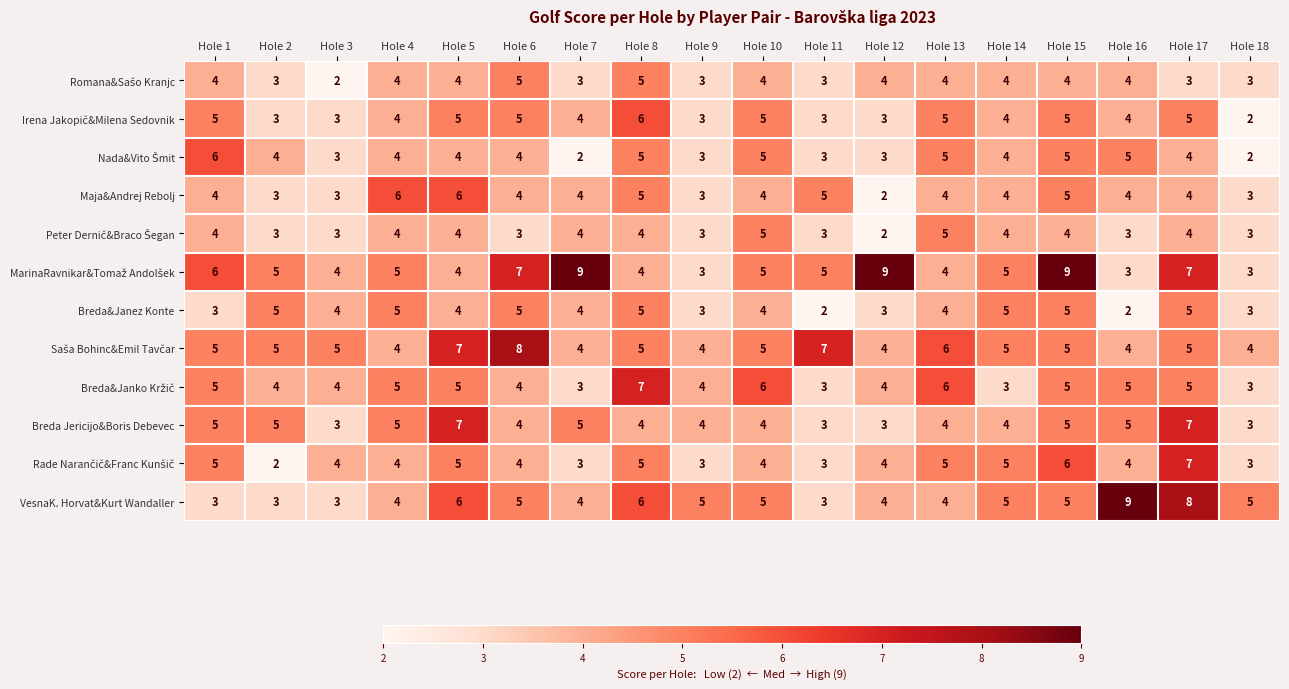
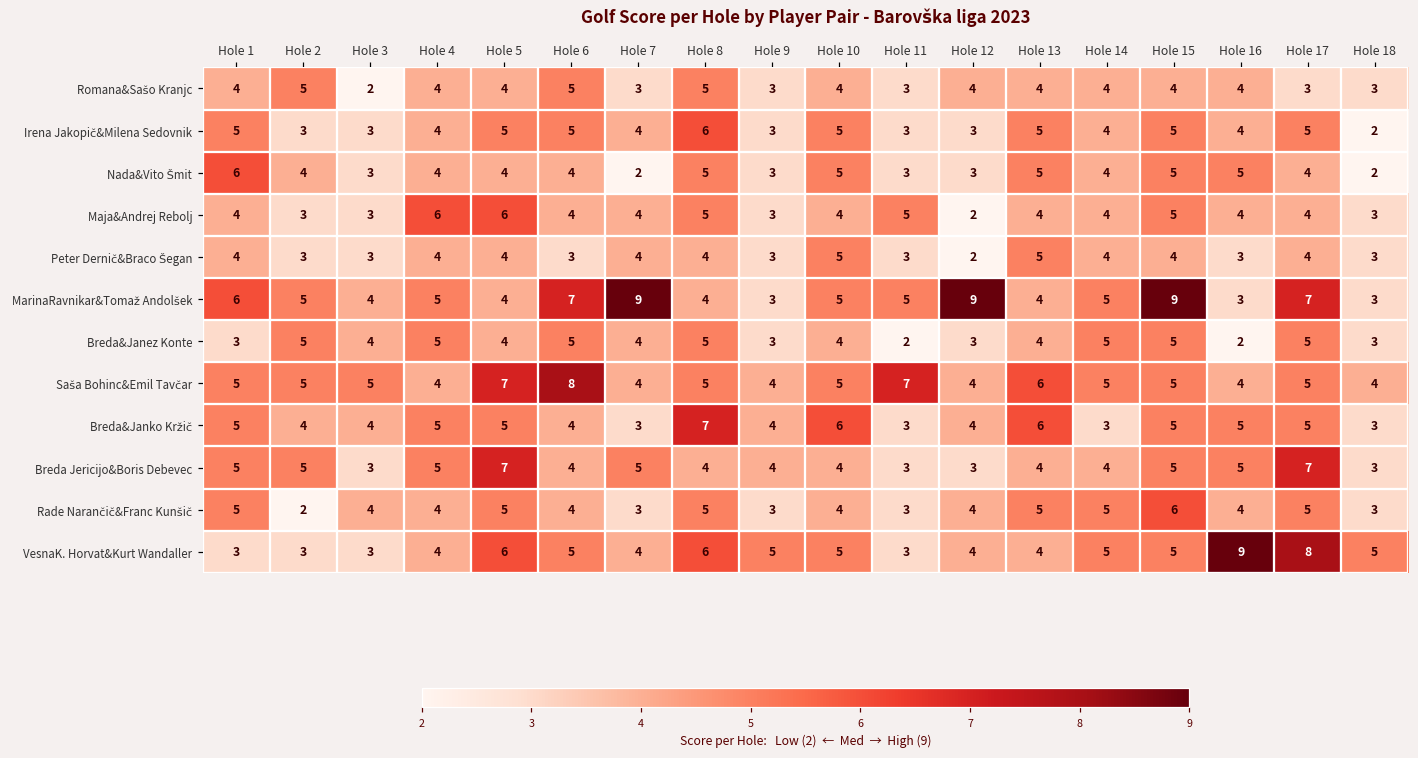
Romana&Sašo Kranjc, Hole 2: 3 -> 5
Rade Narančič&Franc Kunšič, Hole 17: 7 -> 5
